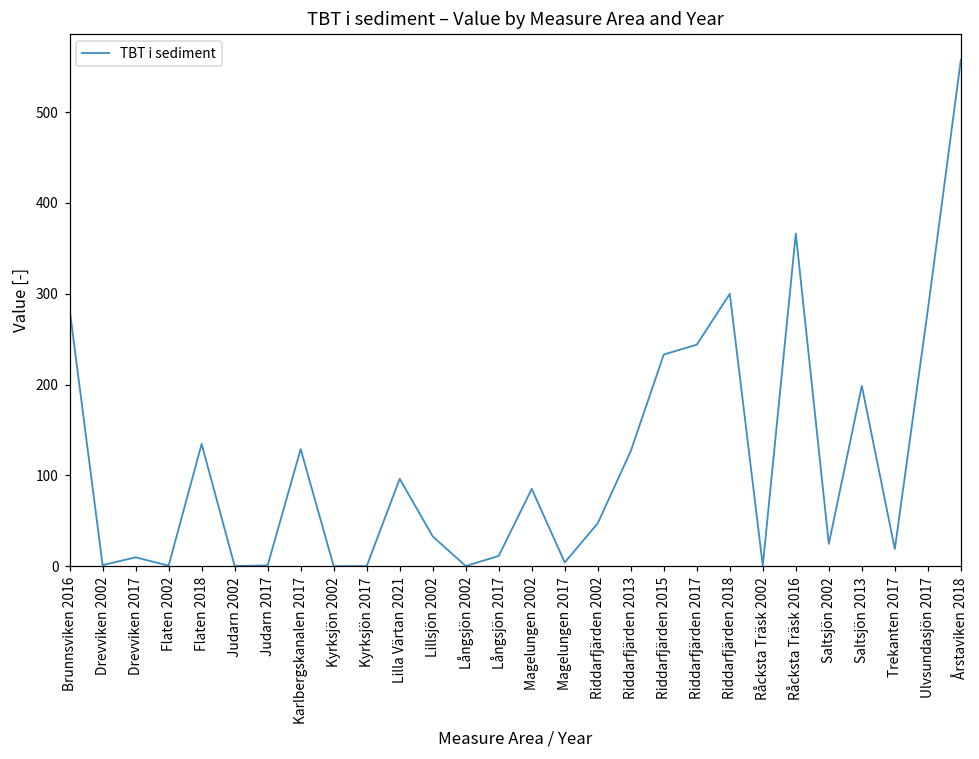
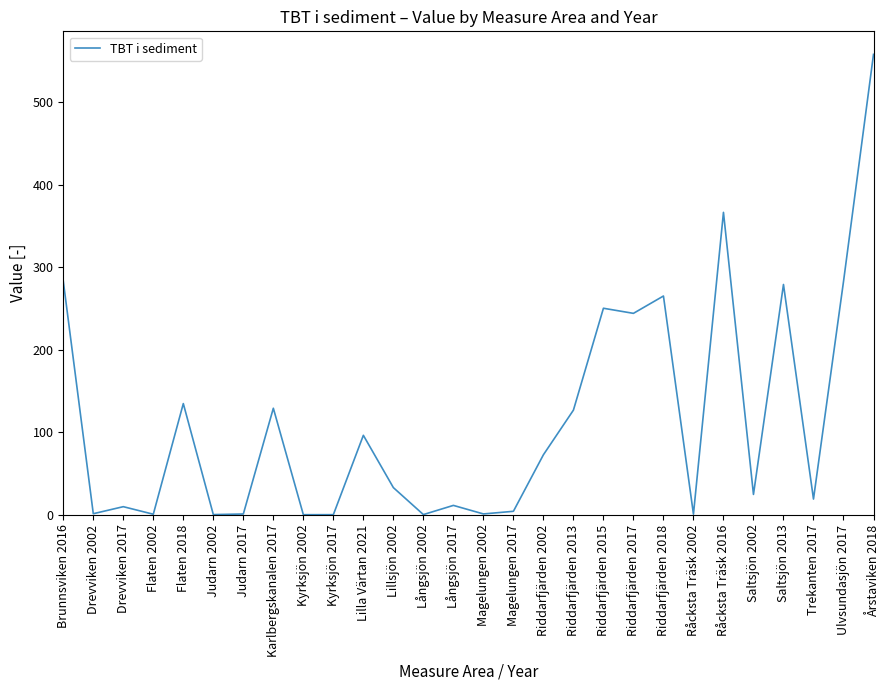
Magelungen 2002: 90 -> 0
Riddarfjärden 2002: 50 -> 70
Riddarfjärden 2015: 230 -> 250
Riddarfjärden 2018: 300 -> 270
Saltsjön 2013: 200 -> 280
